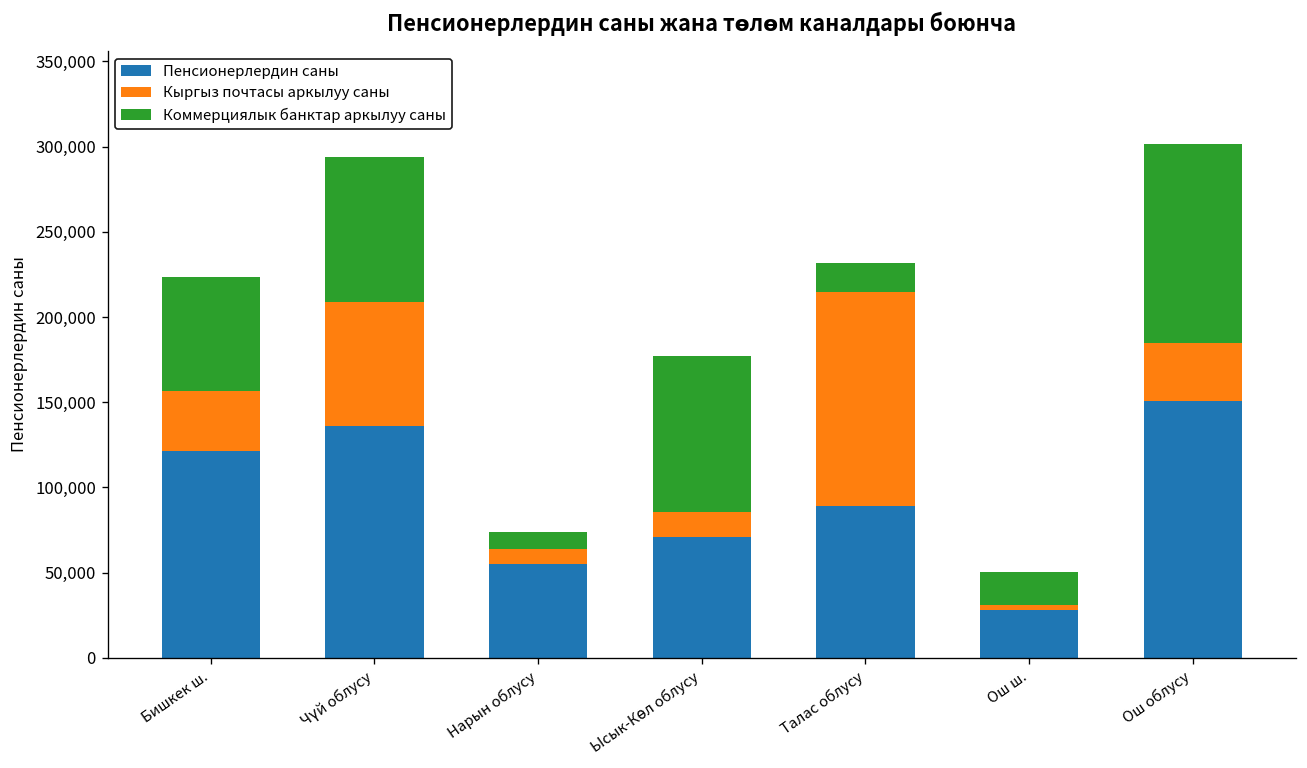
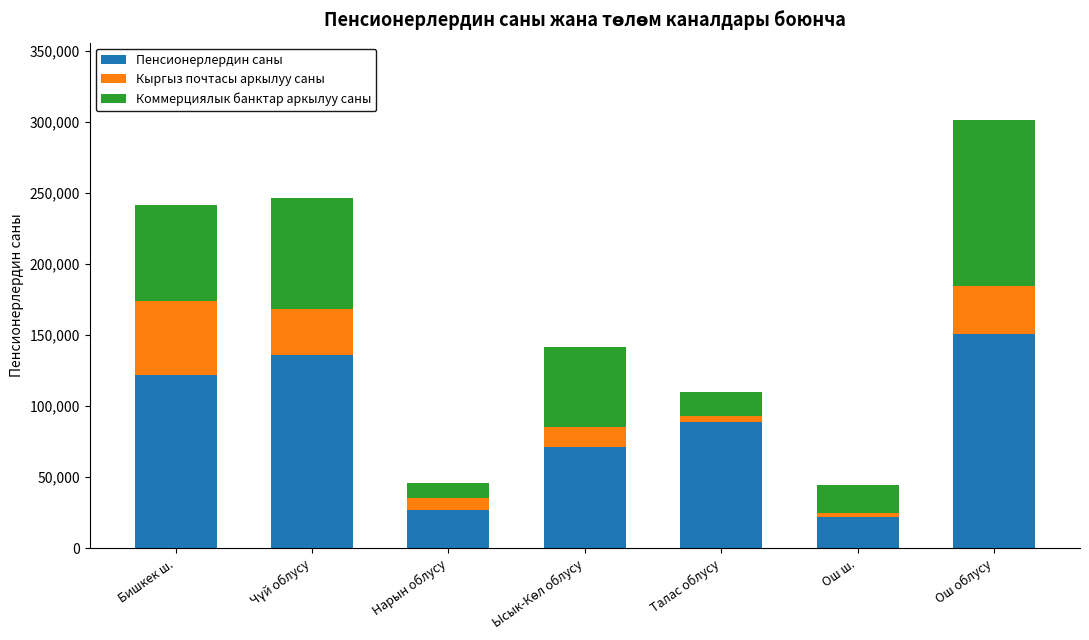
Кыргыз почтасы аркылуу саны, Бишкек ш.: 35,000 -> 53,000
Кыргыз почтасы аркылуу саны, Чүй облусу: 73,000 -> 32,000
Коммерциялык банктар аркылуу саны, Чүй облусу: 85,000 -> 78,000
Пенсионерлердин саны, Нарын облусу: 55,000 -> 27,000
Коммерциялык банктар аркылуу саны, Ысык-Көл облусу: 92,000 -> 57,000
Кыргыз почтасы аркылуу саны, Талас облусу: 126,000 -> 5,000
Пенсионерлердин саны, Ош ш.: 28,000 -> 22,000
